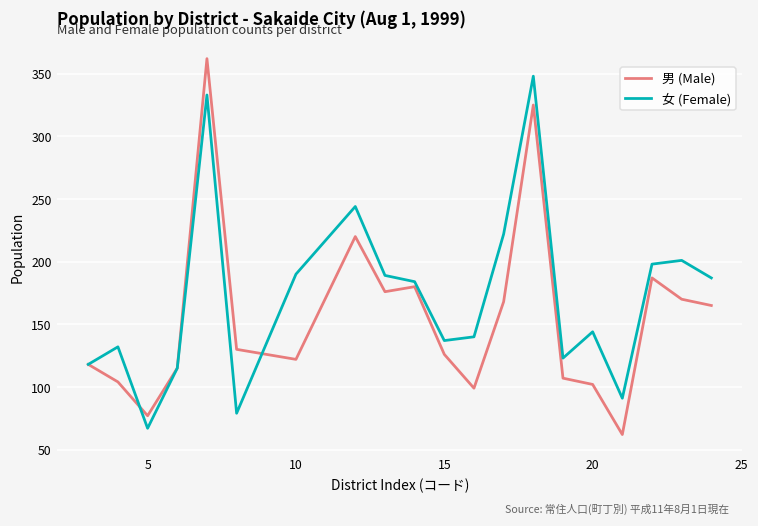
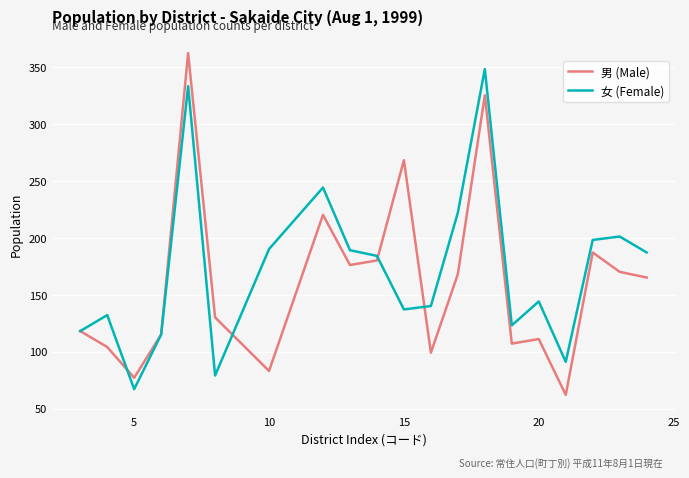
男 (Male), 10: 122 -> 83
男 (Male), 15: 126 -> 268
男 (Male), 20: 102 -> 111
